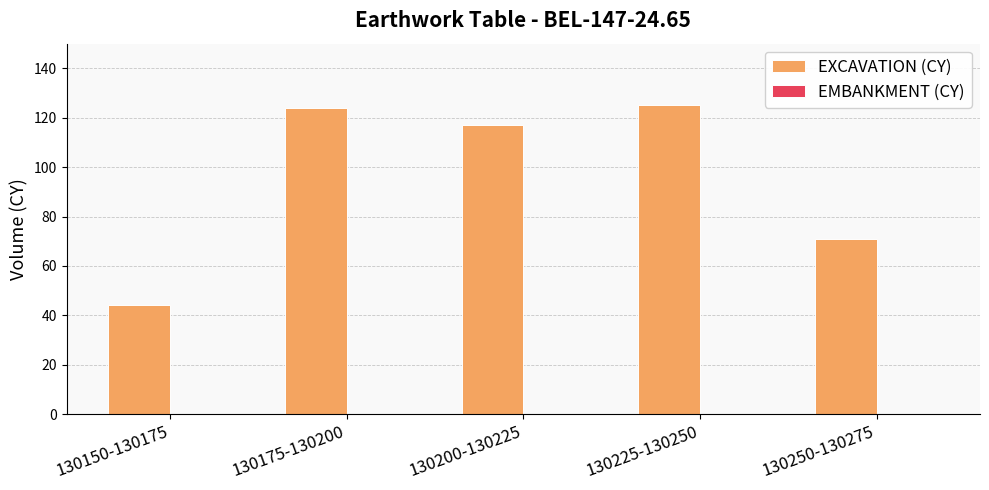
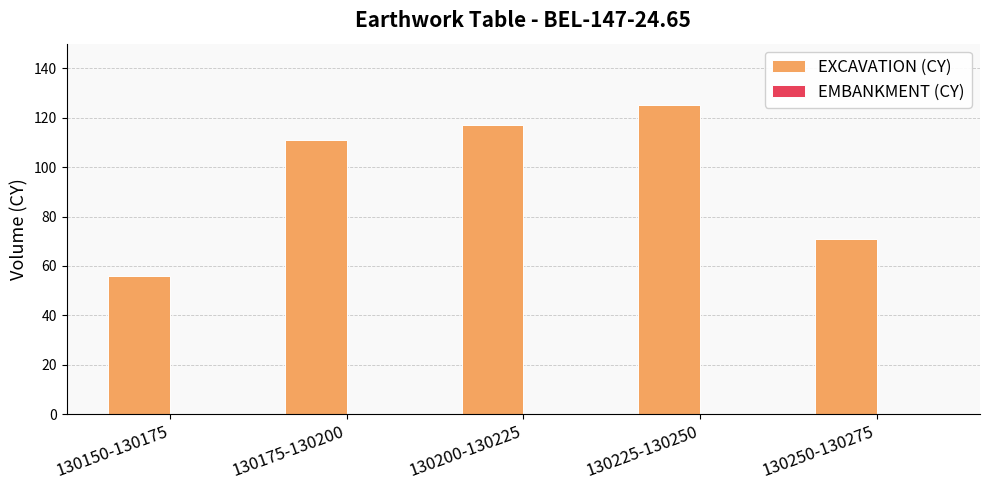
EXCAVATION (CY), 130150-130175: 44 -> 56
EXCAVATION (CY), 130175-130200: 124 -> 111
